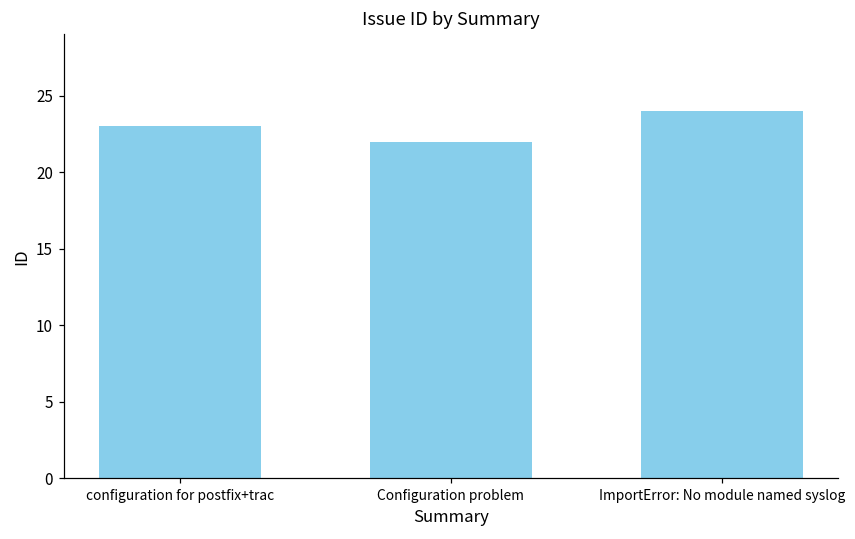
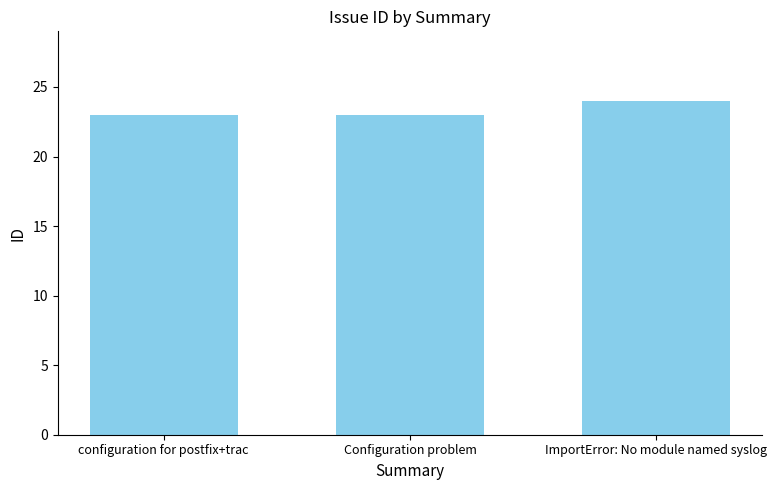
Configuration problem: 22 -> 23
